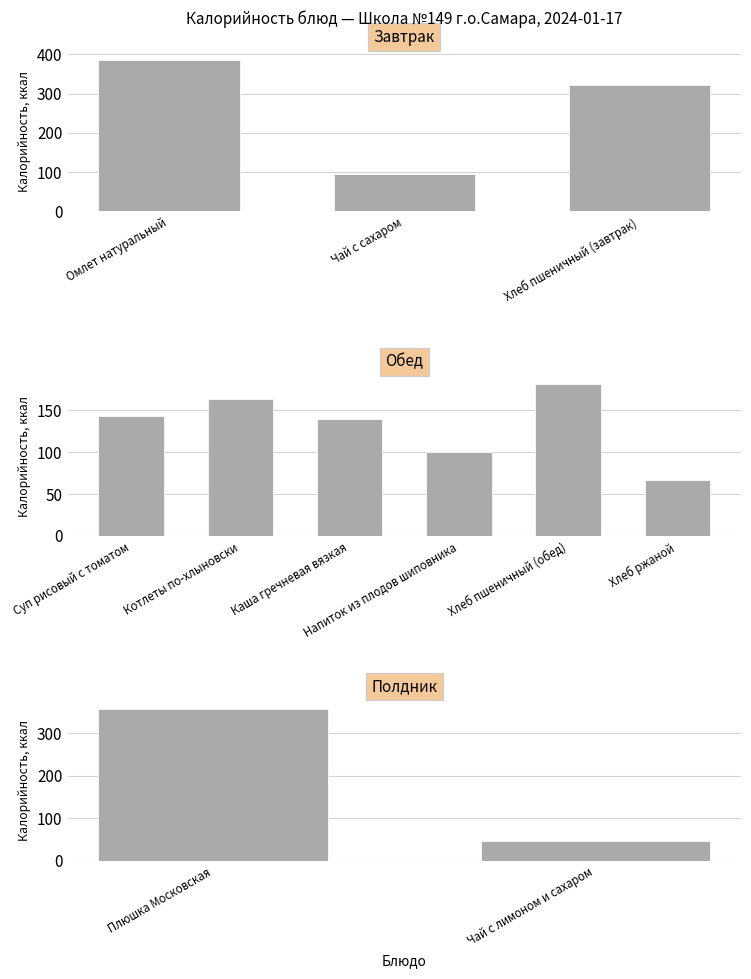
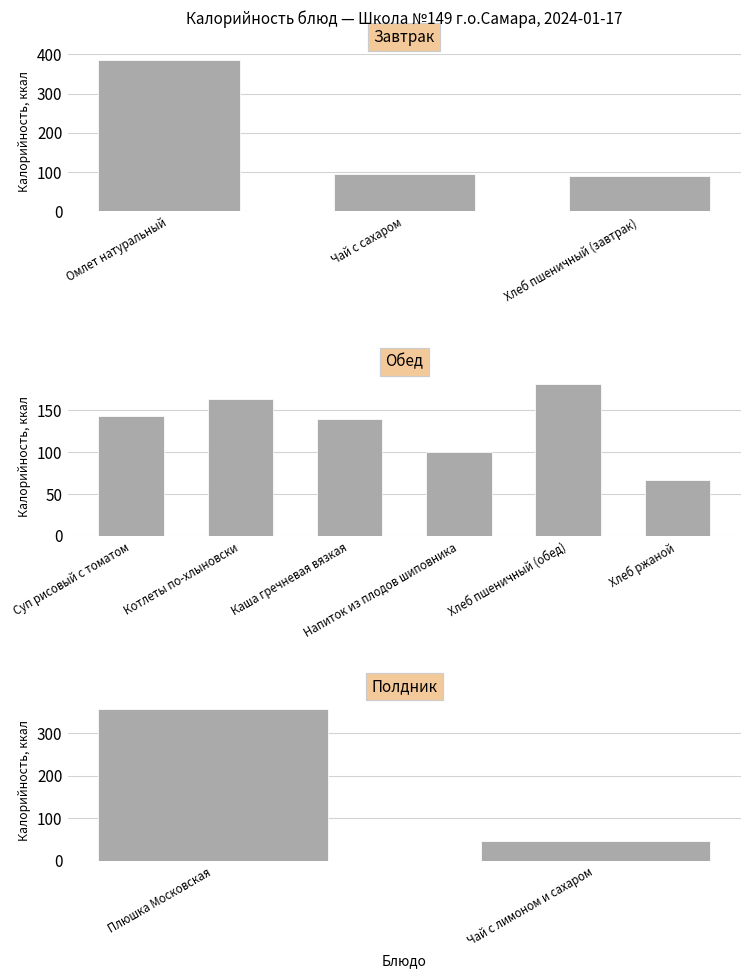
Калорийность блюд — Школа №149 г.о.Самара, 2024-01-17, Хлеб пшеничный (завтрак): 320 -> 90
